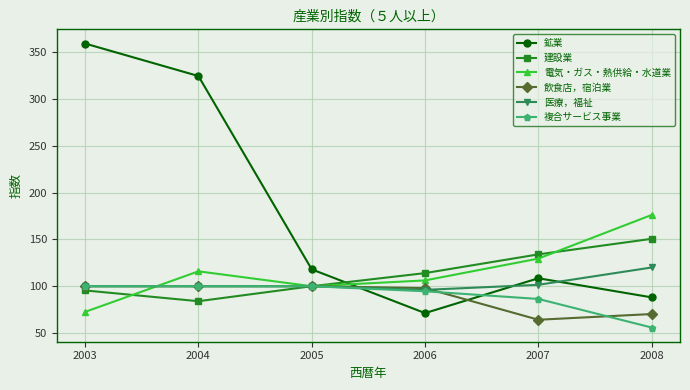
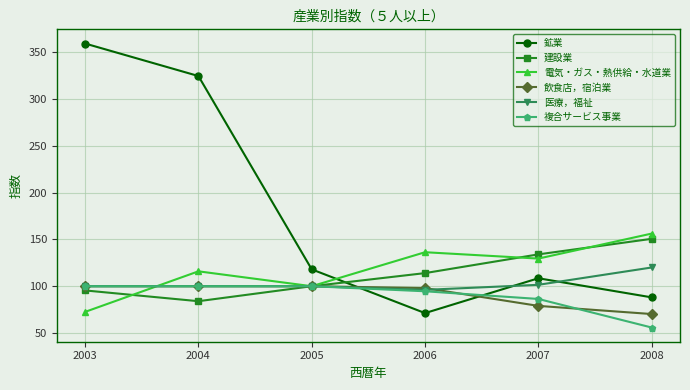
電気・ガス・熱供給・水道業, 2006: 110 -> 140
飲食店，宿泊業, 2007: 60 -> 80
電気・ガス・熱供給・水道業, 2008: 180 -> 160
